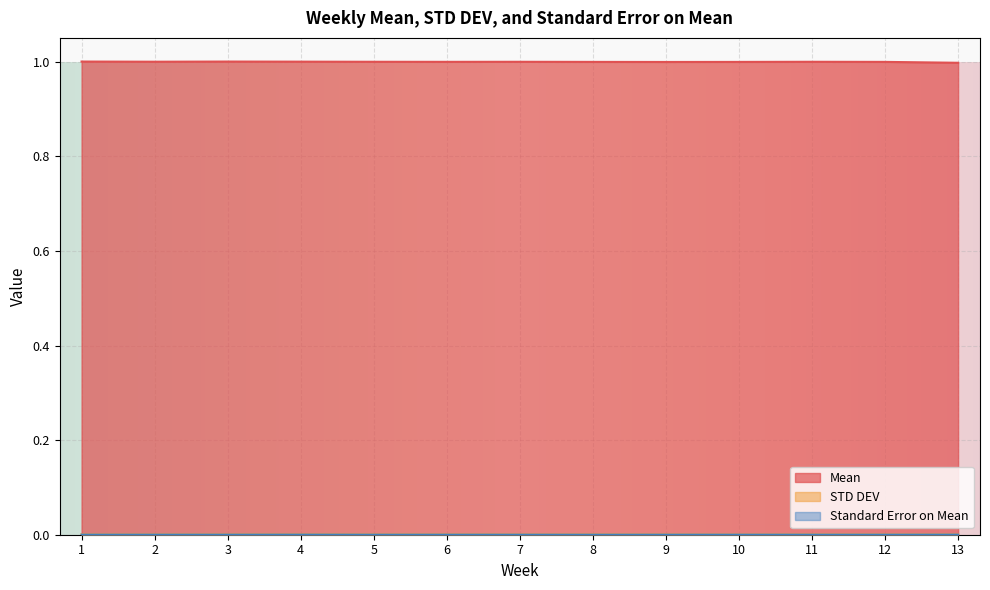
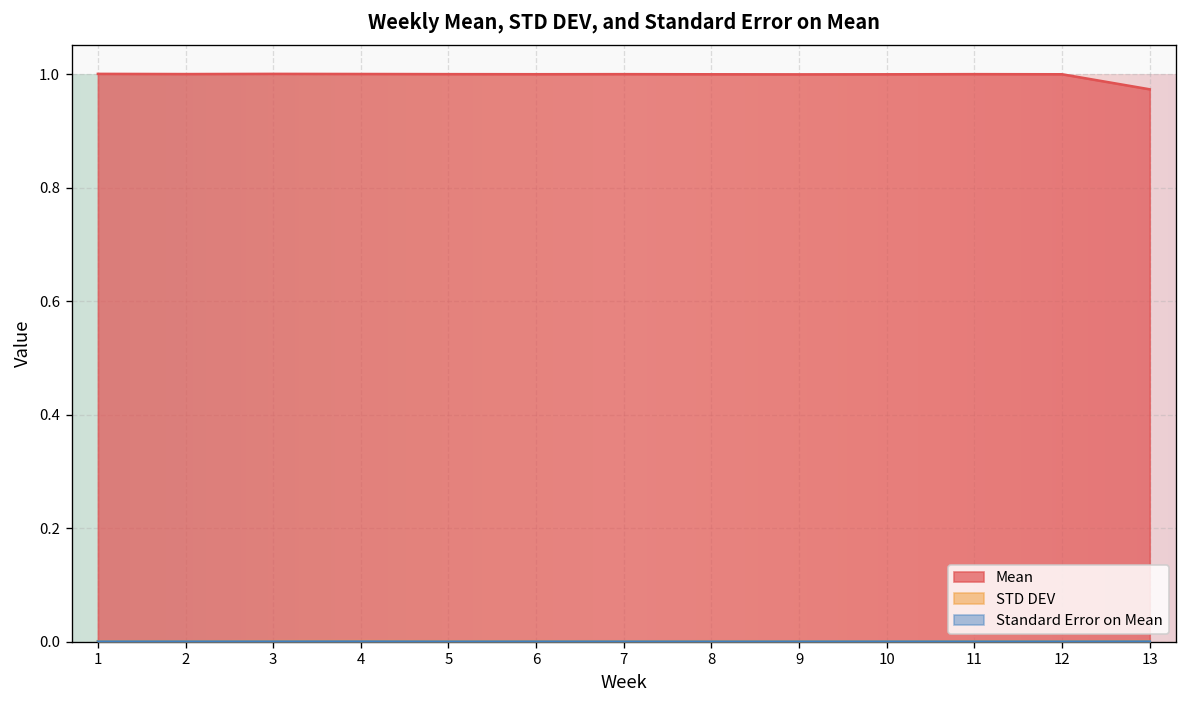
Mean, 13: 1.00 -> 0.97
